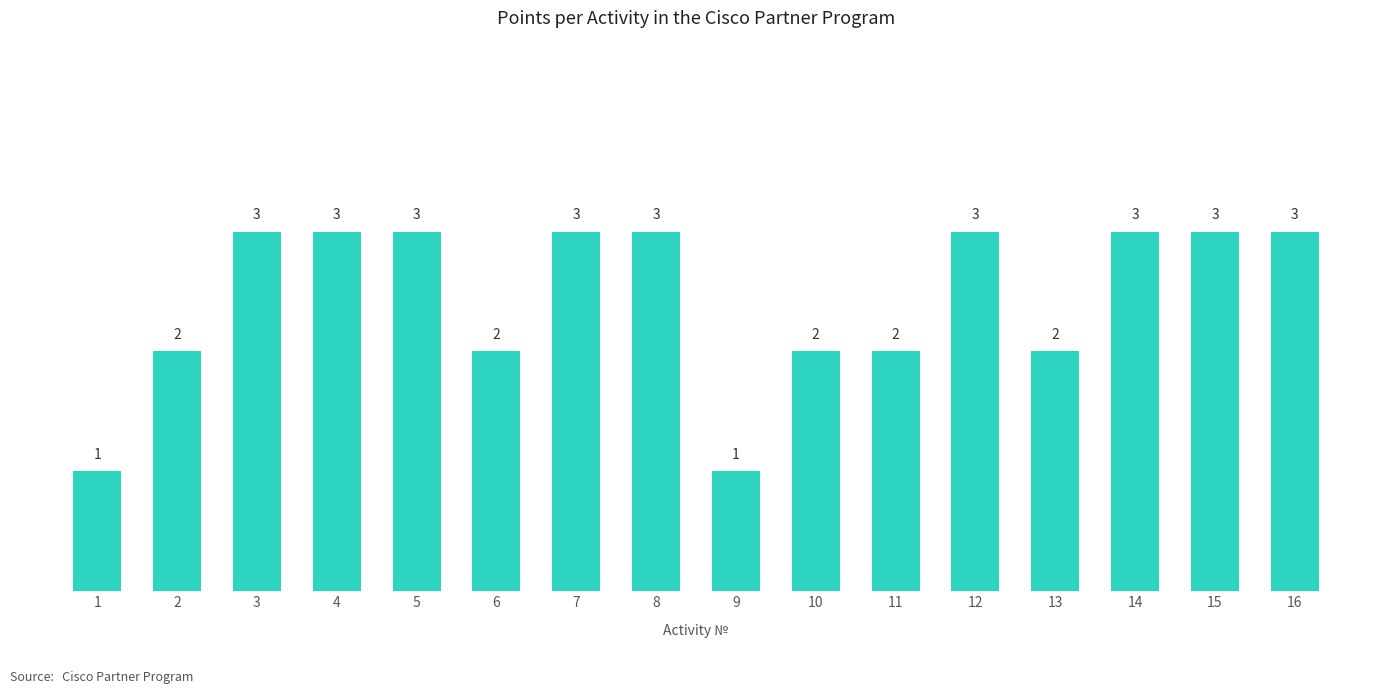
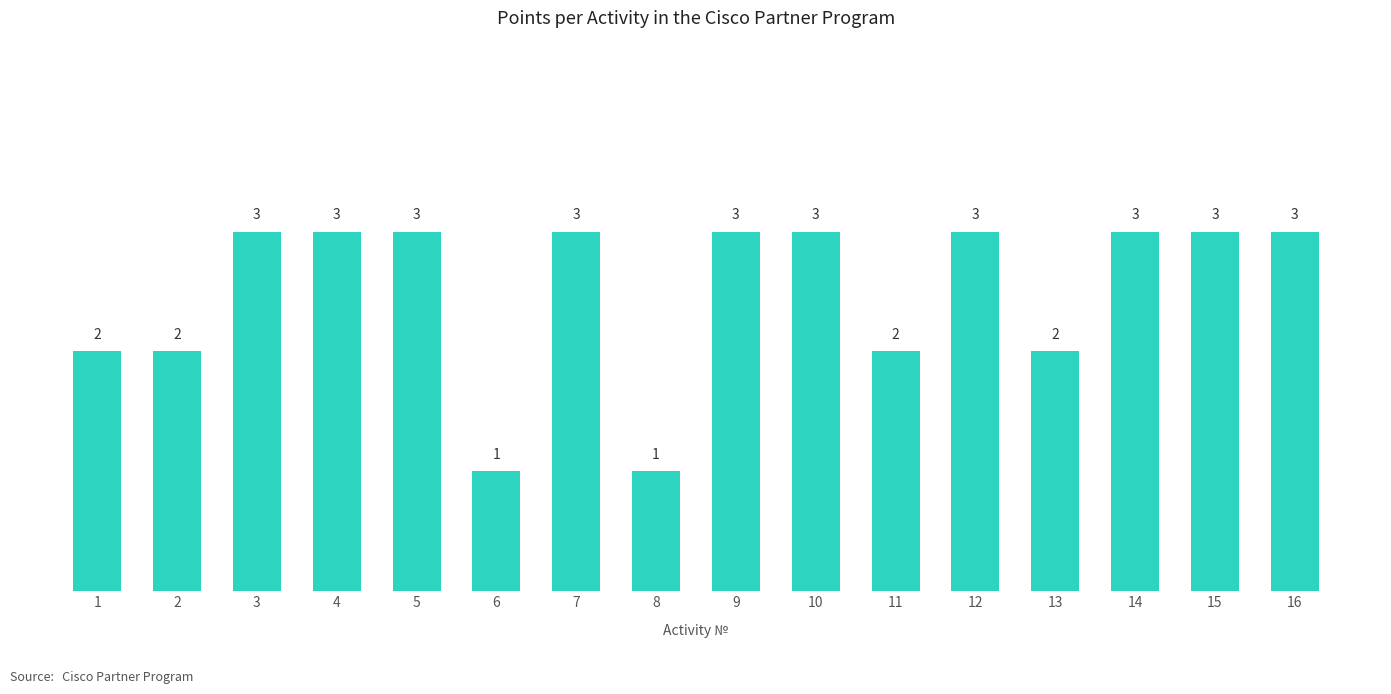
1: 1 -> 2
6: 2 -> 1
8: 3 -> 1
9: 1 -> 3
10: 2 -> 3
